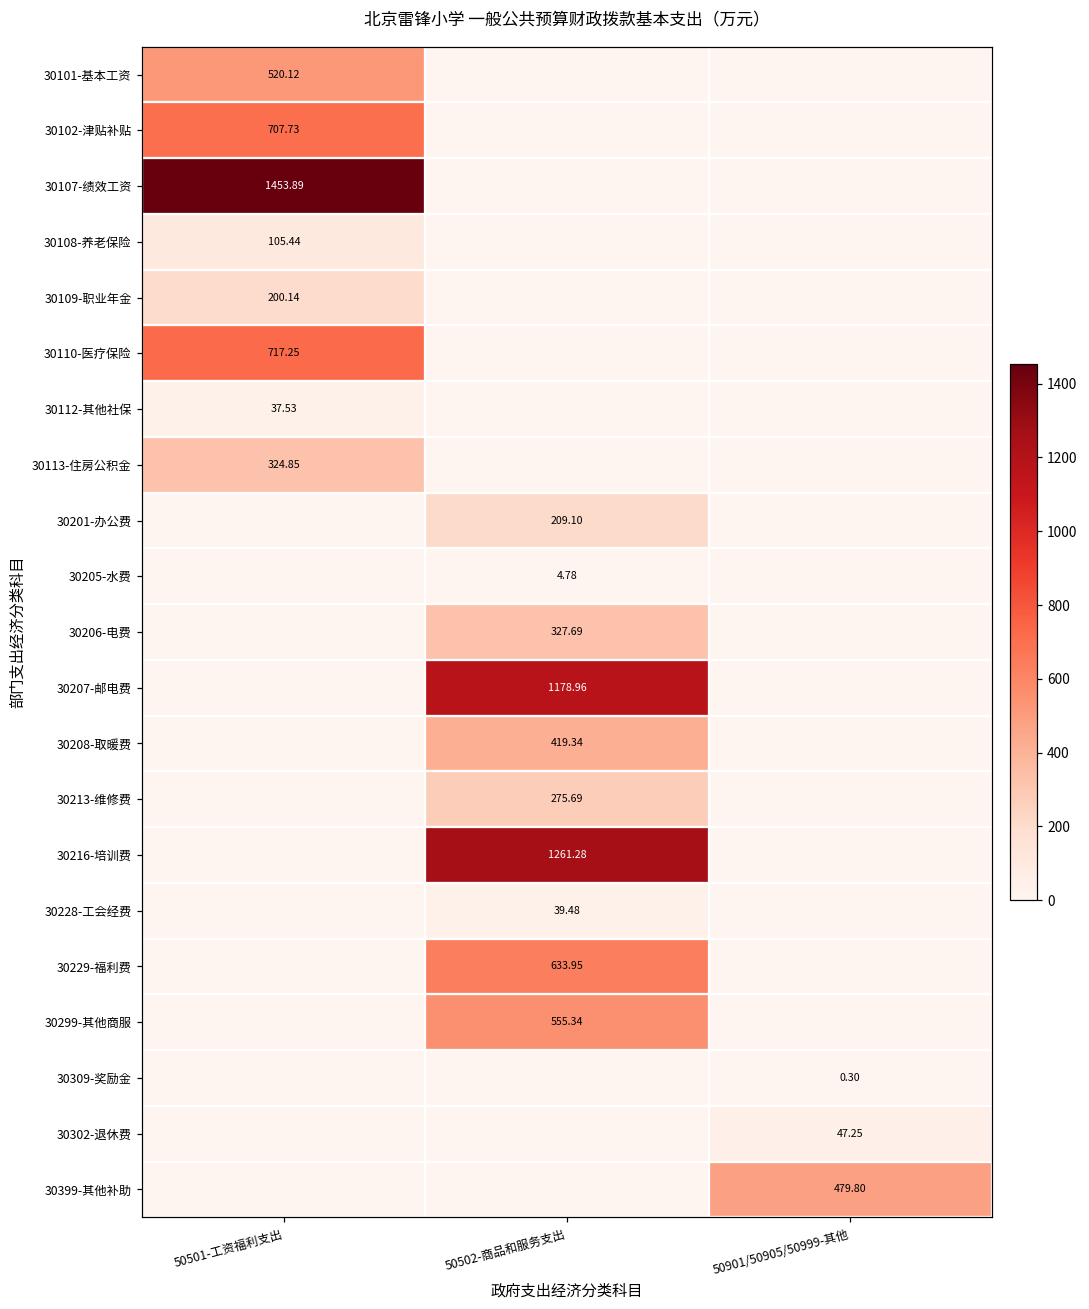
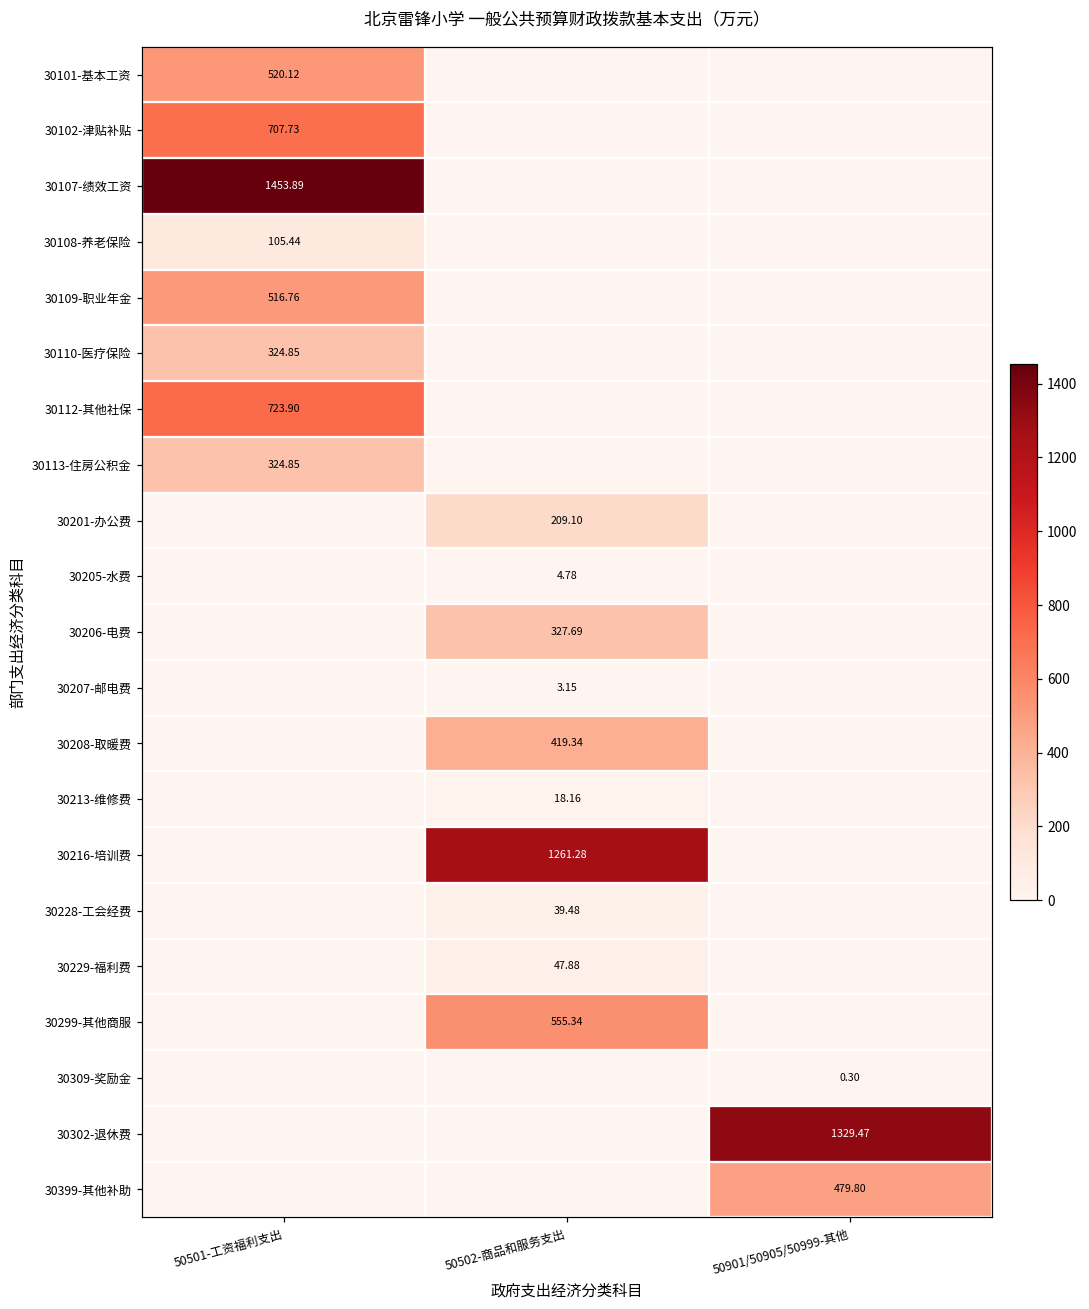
30109-职业年金, 50501-工资福利支出: 200.14 -> 516.76
30110-医疗保险, 50501-工资福利支出: 717.25 -> 324.85
30112-其他社保, 50501-工资福利支出: 37.53 -> 723.90
30207-邮电费, 50502-商品和服务支出: 1178.96 -> 3.15
30213-维修费, 50502-商品和服务支出: 275.69 -> 18.16
30229-福利费, 50502-商品和服务支出: 633.95 -> 47.88
30302-退休费, 50901/50905/50999-其他: 47.25 -> 1329.47
